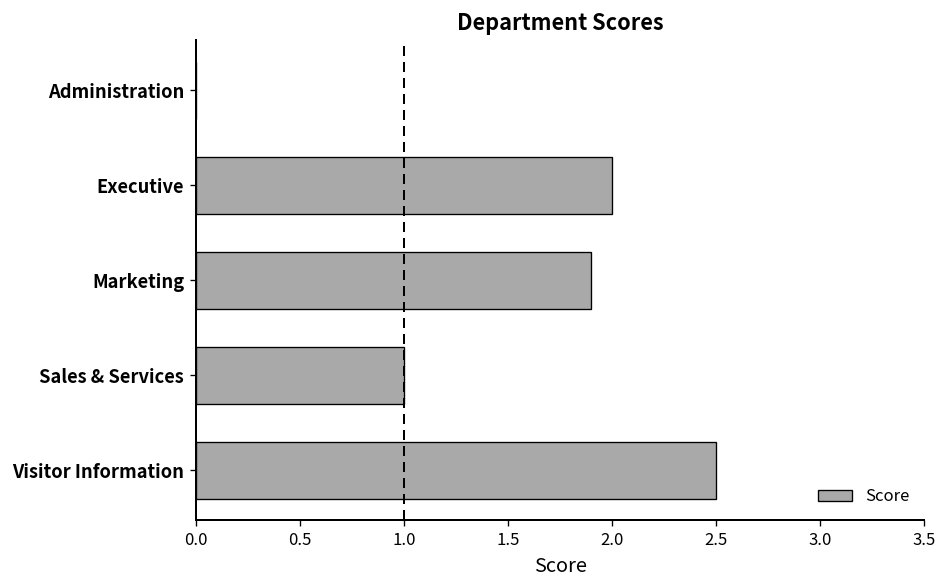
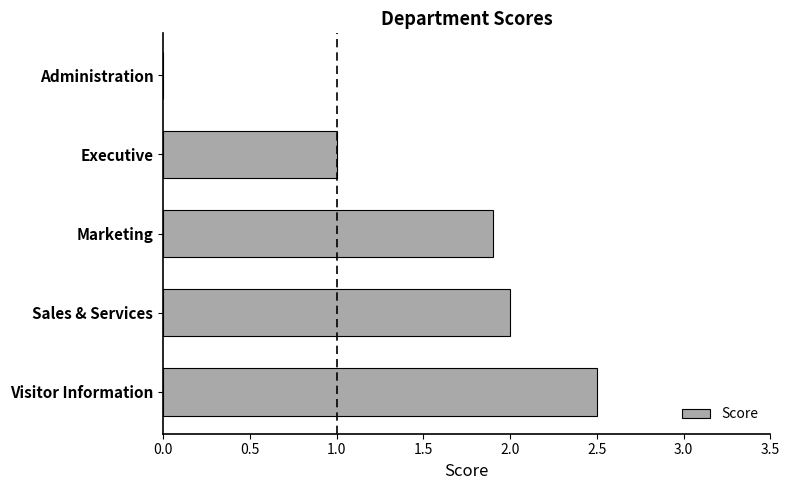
Executive: 2 -> 1
Sales & Services: 1 -> 2
